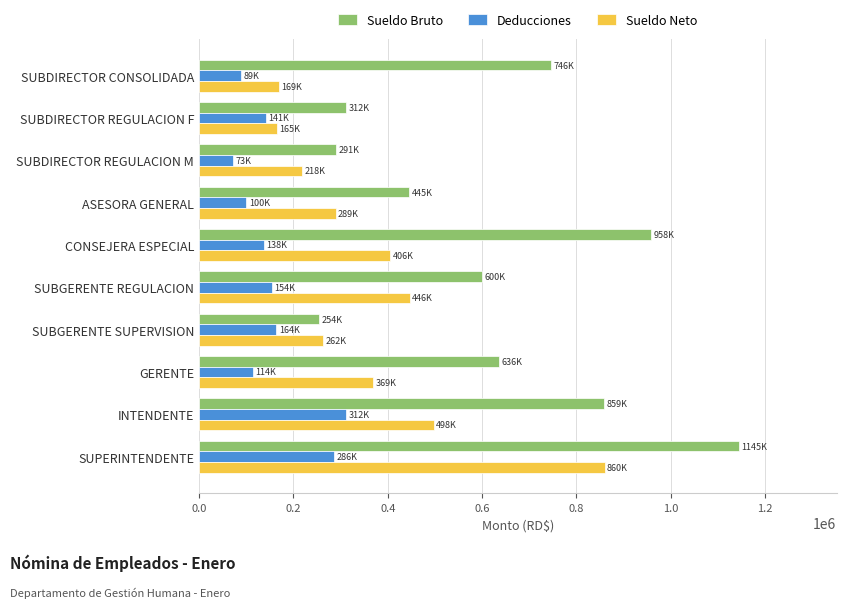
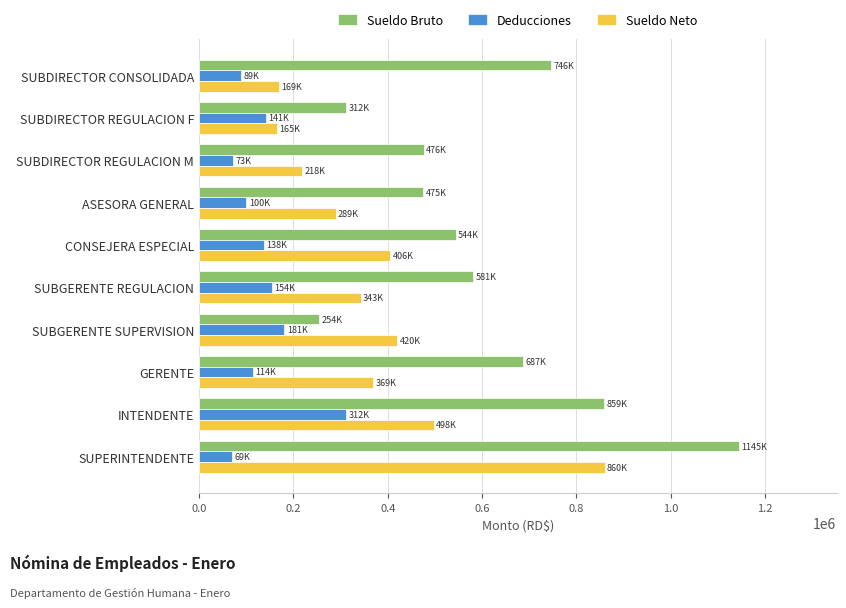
Sueldo Bruto, SUBDIRECTOR REGULACION M: 291K -> 476K
Sueldo Bruto, ASESORA GENERAL: 445K -> 475K
Sueldo Bruto, CONSEJERA ESPECIAL: 958K -> 544K
Sueldo Bruto, SUBGERENTE REGULACION: 600K -> 581K
Sueldo Neto, SUBGERENTE REGULACION: 446K -> 343K
Deducciones, SUBGERENTE SUPERVISION: 164K -> 181K
Sueldo Neto, SUBGERENTE SUPERVISION: 262K -> 420K
Sueldo Bruto, GERENTE: 636K -> 687K
Deducciones, SUPERINTENDENTE: 286K -> 69K
